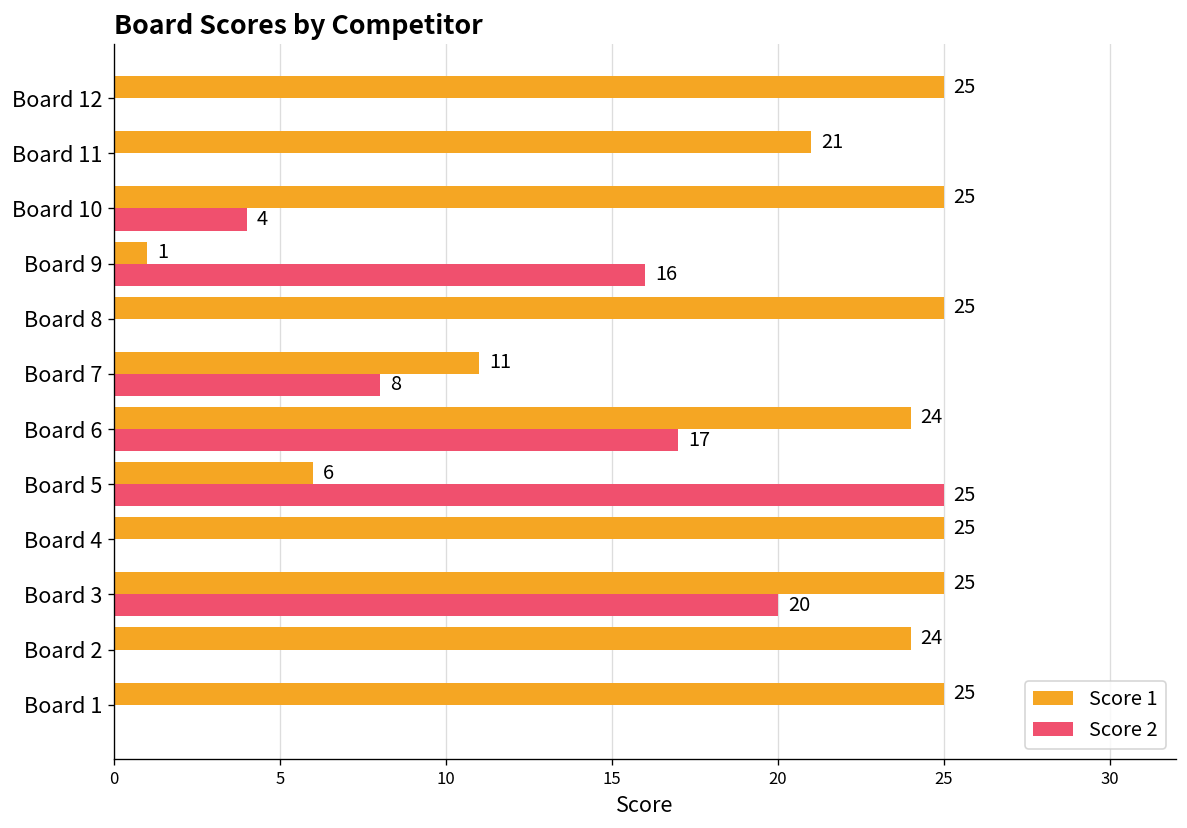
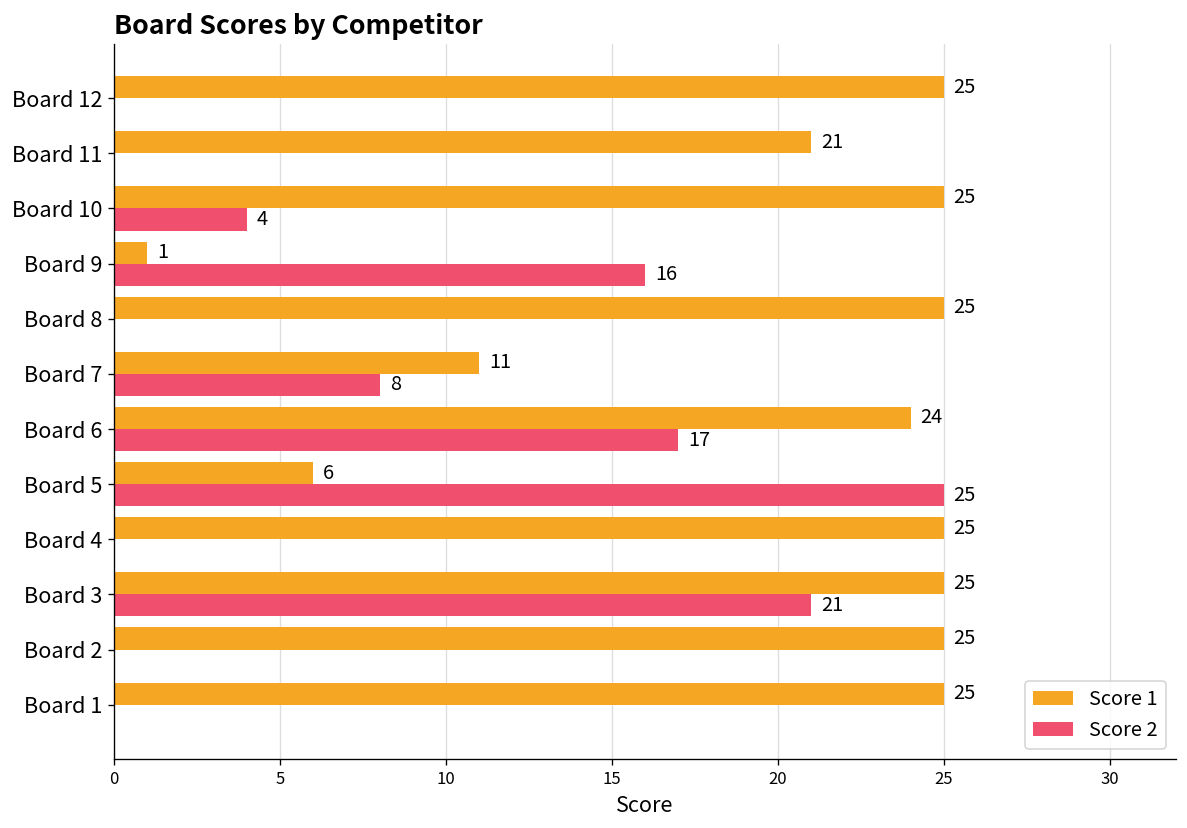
Score 2, Board 3: 20 -> 21
Score 1, Board 2: 24 -> 25
